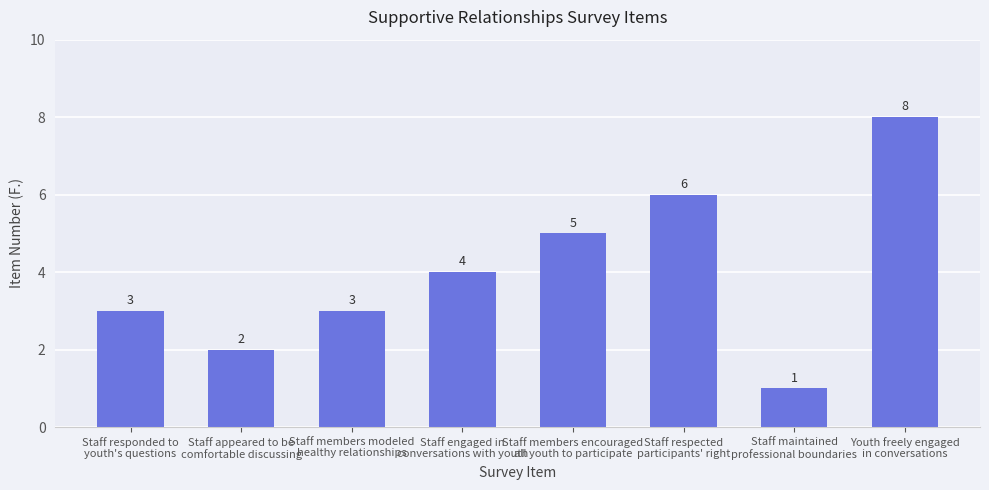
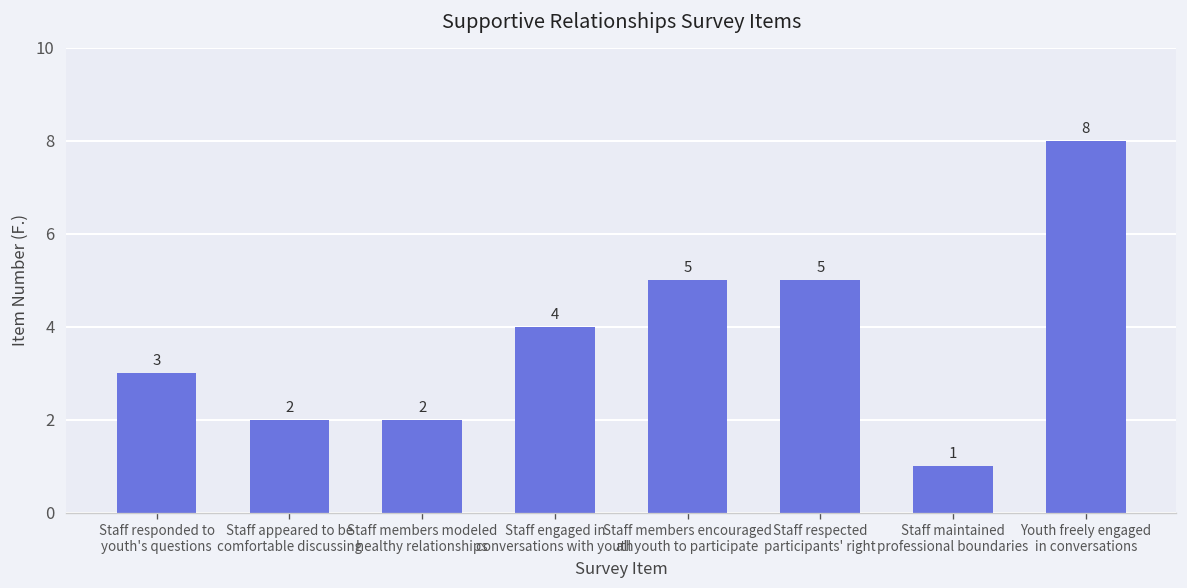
Staff members modeled healthy relationships: 3 -> 2
Staff respected participants' right: 6 -> 5
